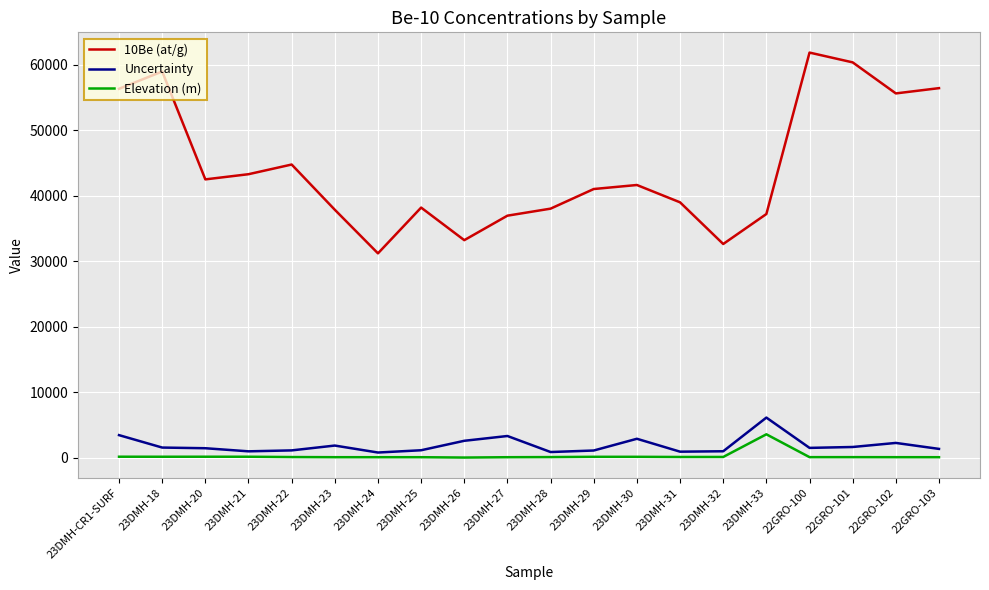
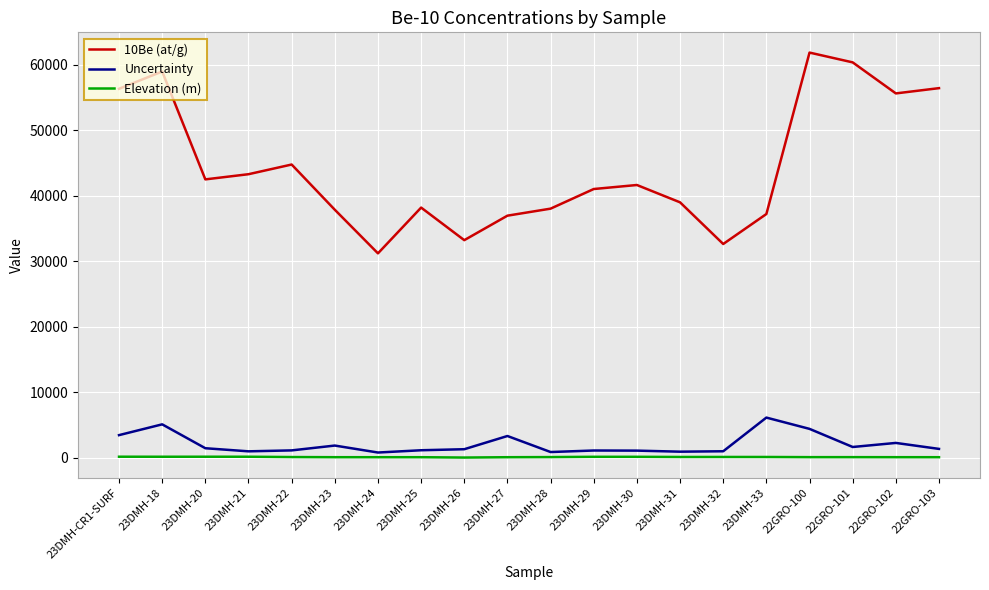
Uncertainty, 23DMH-18: 2000 -> 5000
Uncertainty, 23DMH-26: 3000 -> 1000
Uncertainty, 23DMH-30: 3000 -> 1000
Elevation (m), 23DMH-33: 4000 -> 0
Uncertainty, 22GRO-100: 2000 -> 4000
